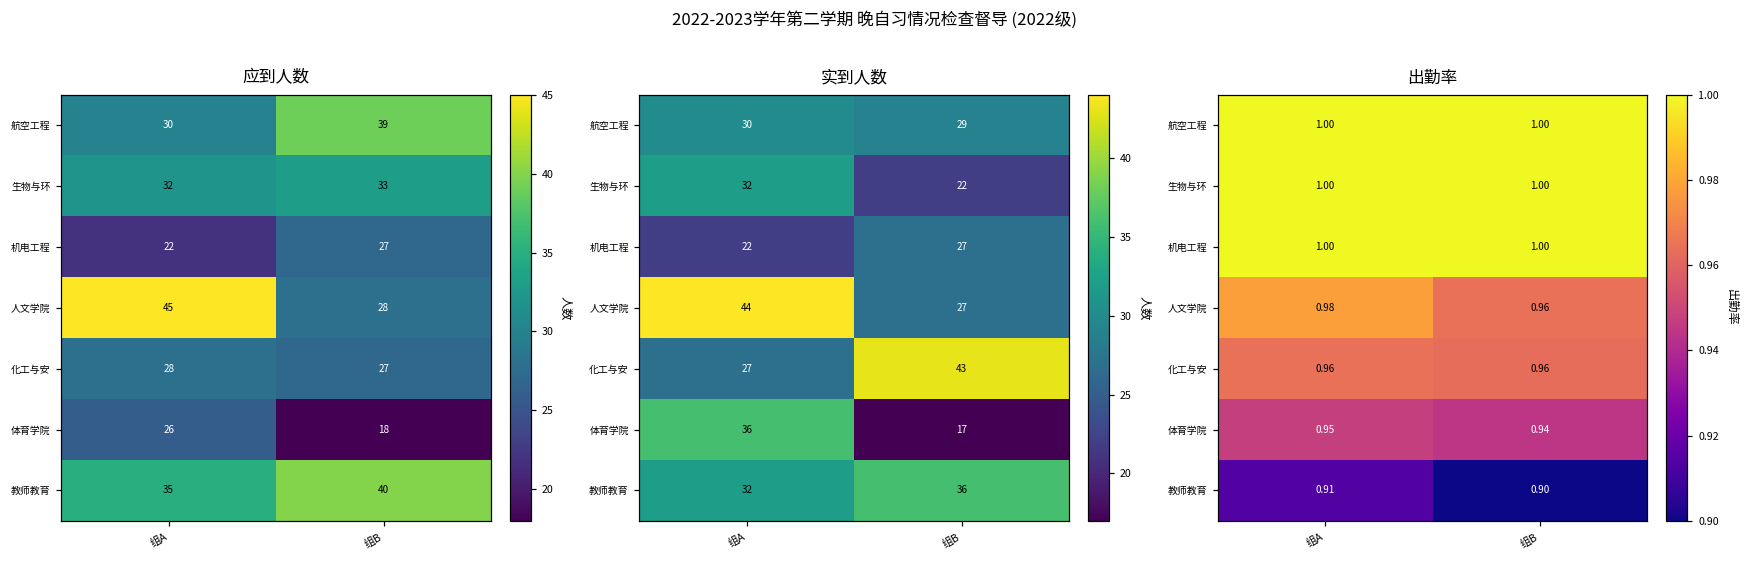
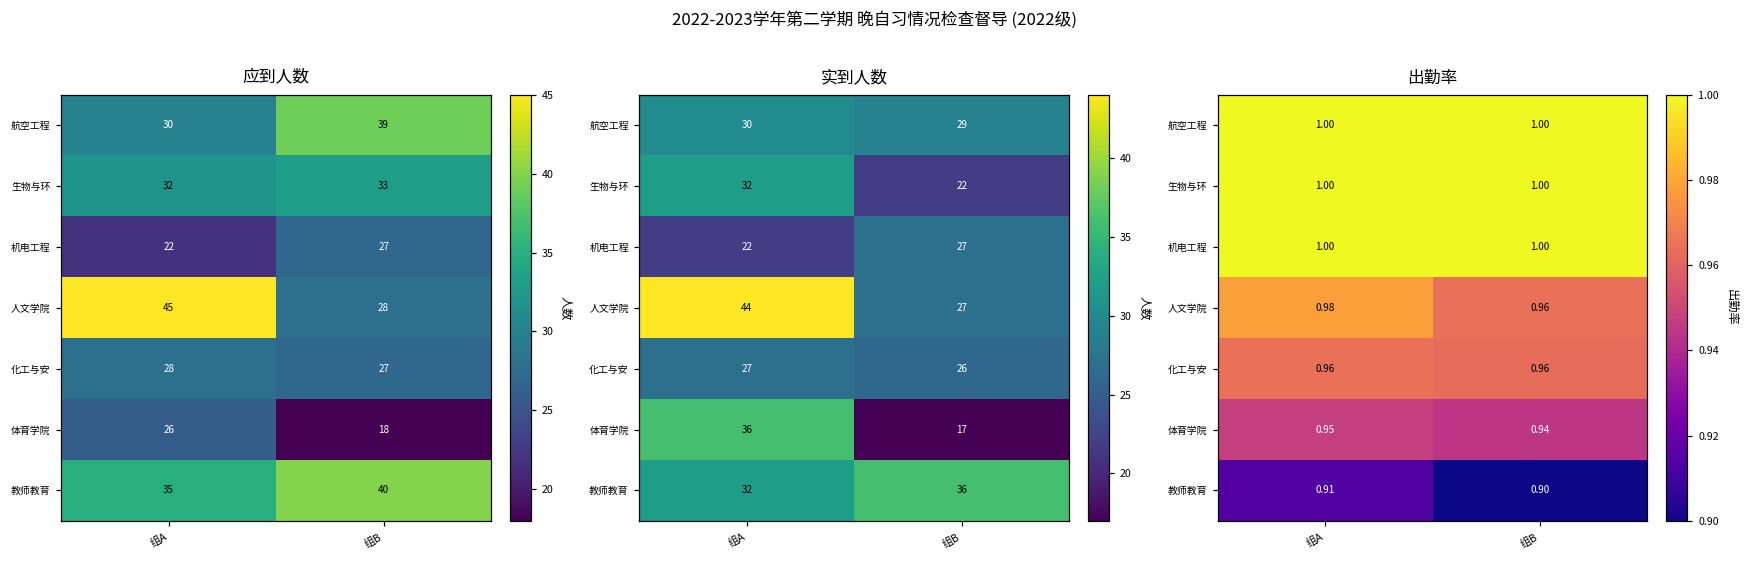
实到人数, 化工与安, 组B: 43 -> 26
